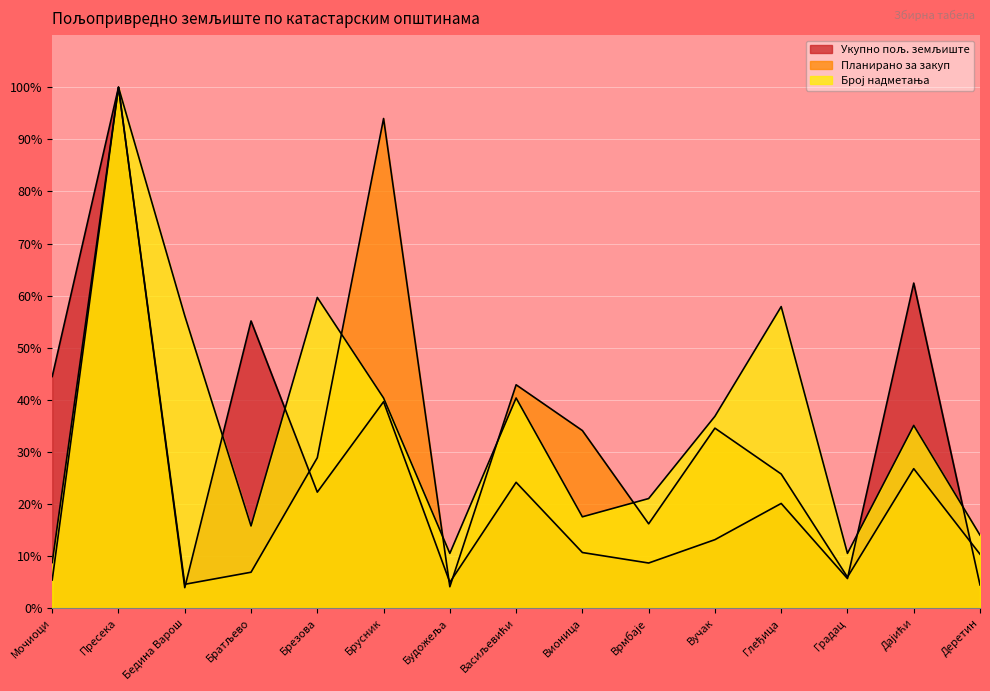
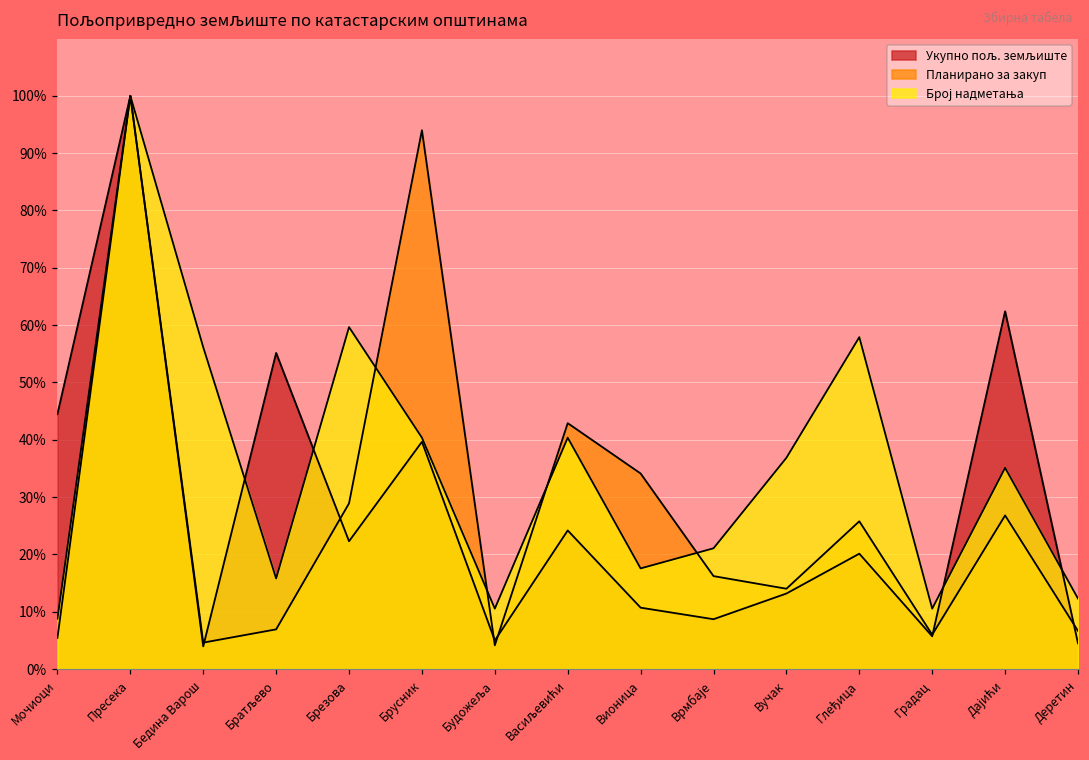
Планирано за закуп, Вучак: 35% -> 14%
Планирано за закуп, Деретин: 10% -> 7%
Број надметања, Деретин: 14% -> 12%
